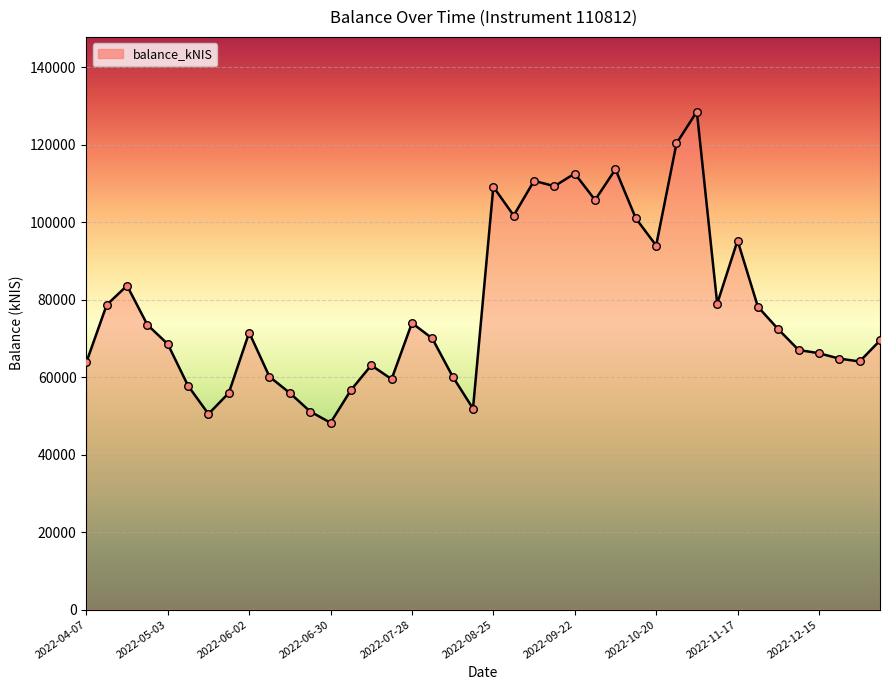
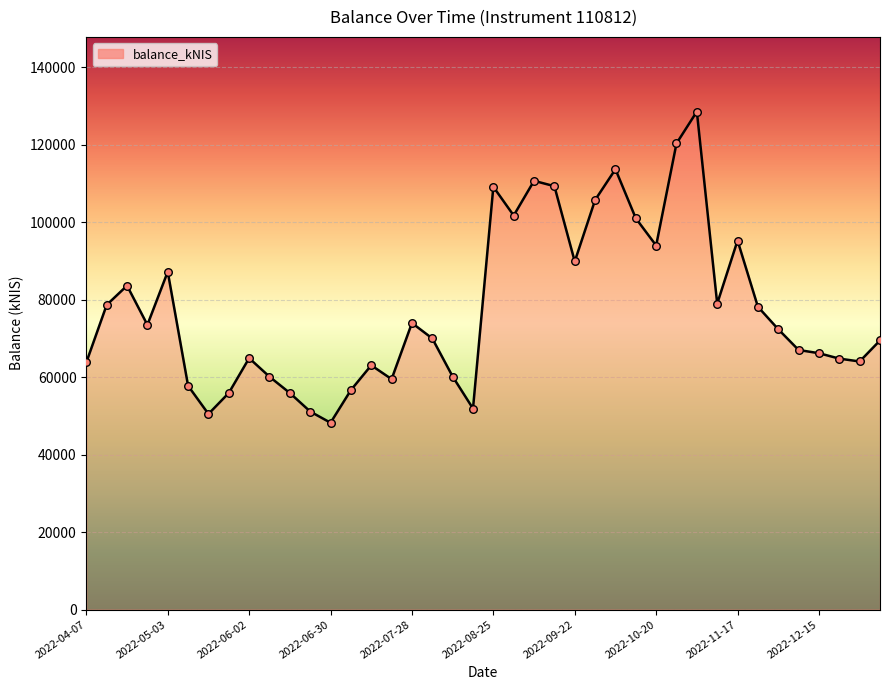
2022-05-03: 69000 -> 87000
2022-06-02: 72000 -> 65000
2022-09-22: 113000 -> 90000
